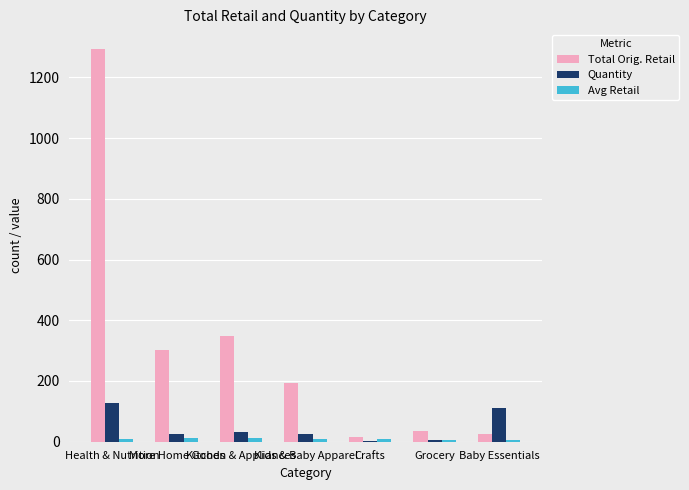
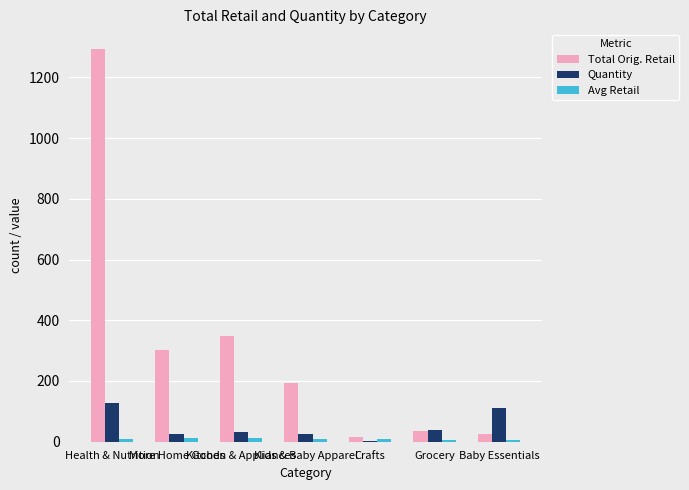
Quantity, Grocery: 10 -> 40
